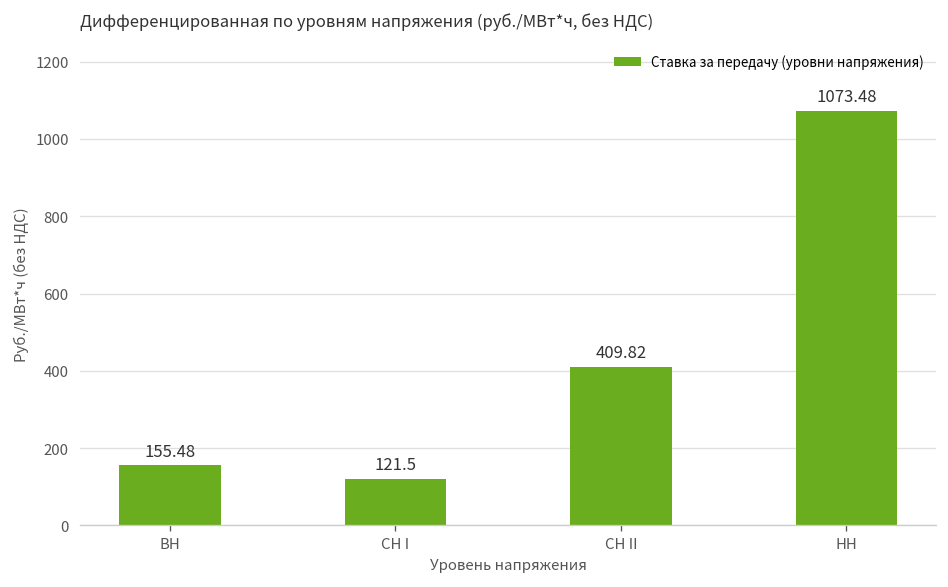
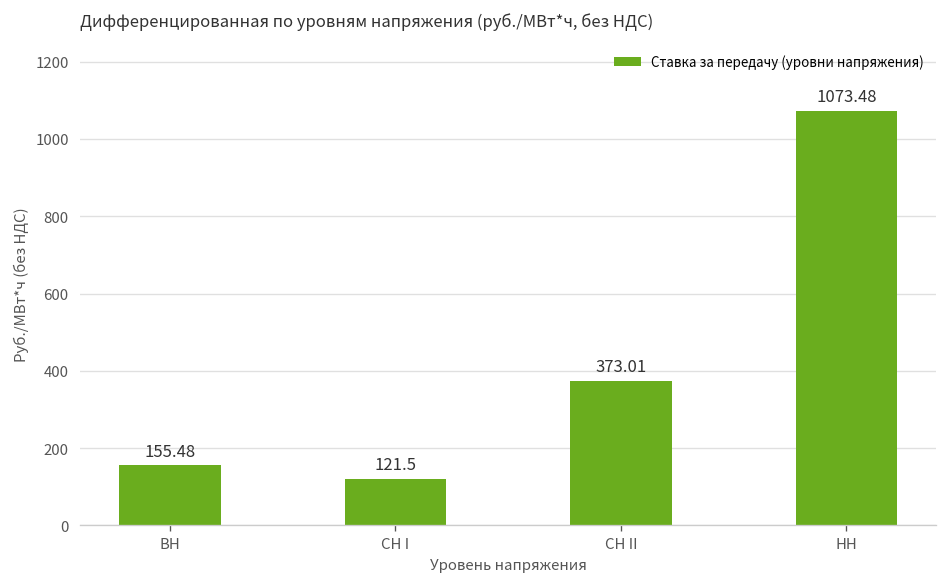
СН II: 409.82 -> 373.01
